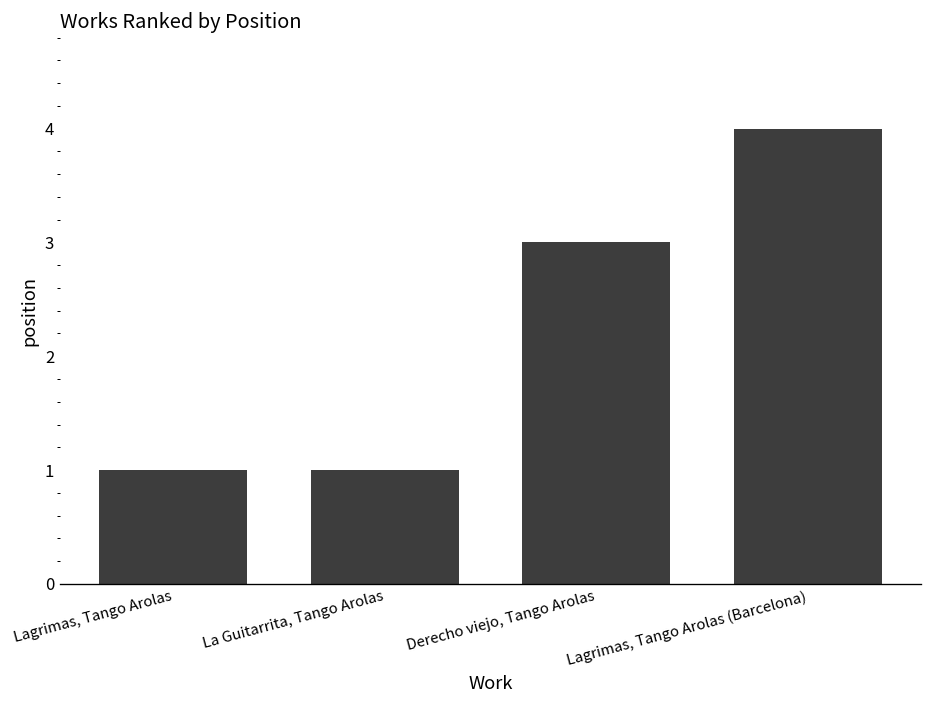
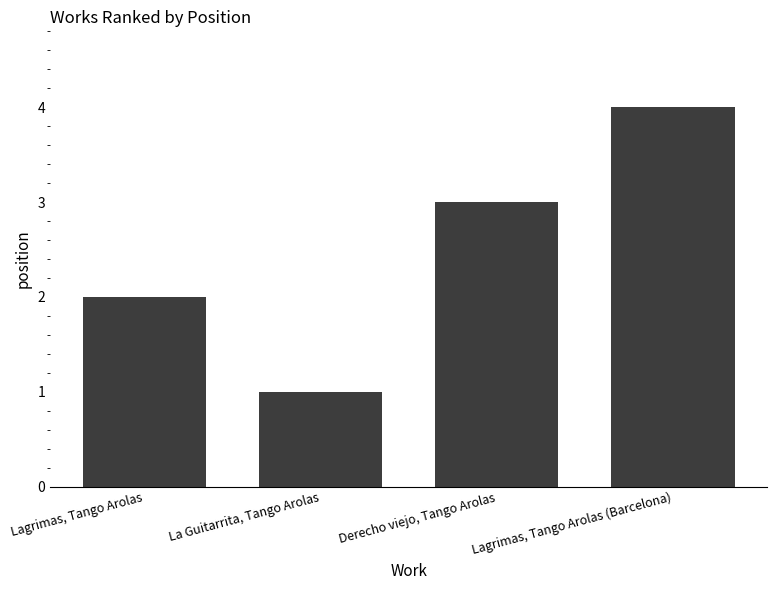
Lagrimas, Tango Arolas: 1 -> 2
